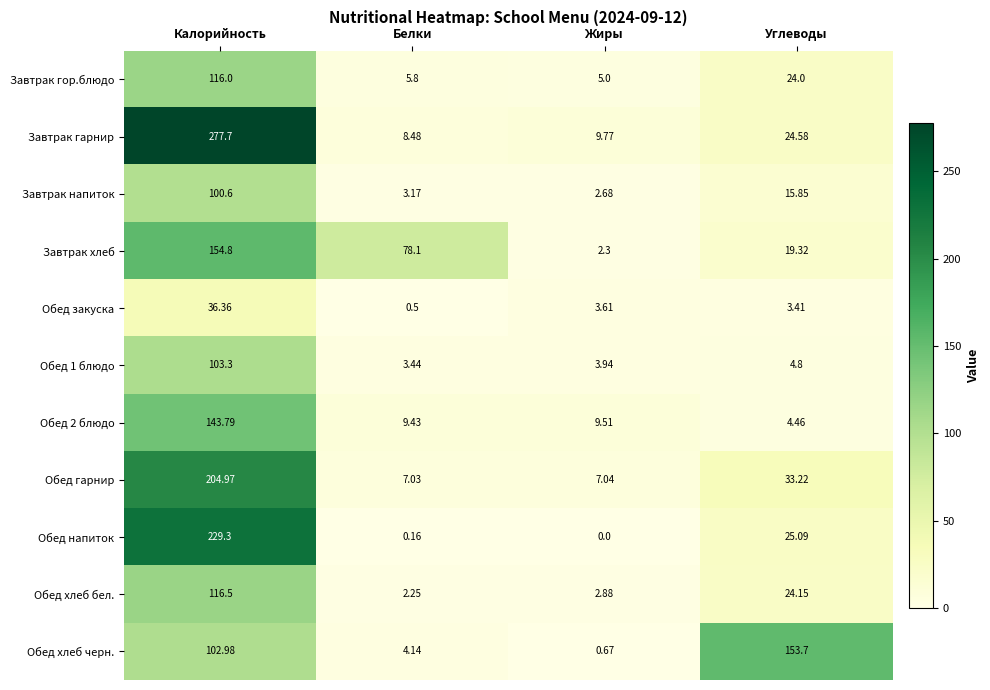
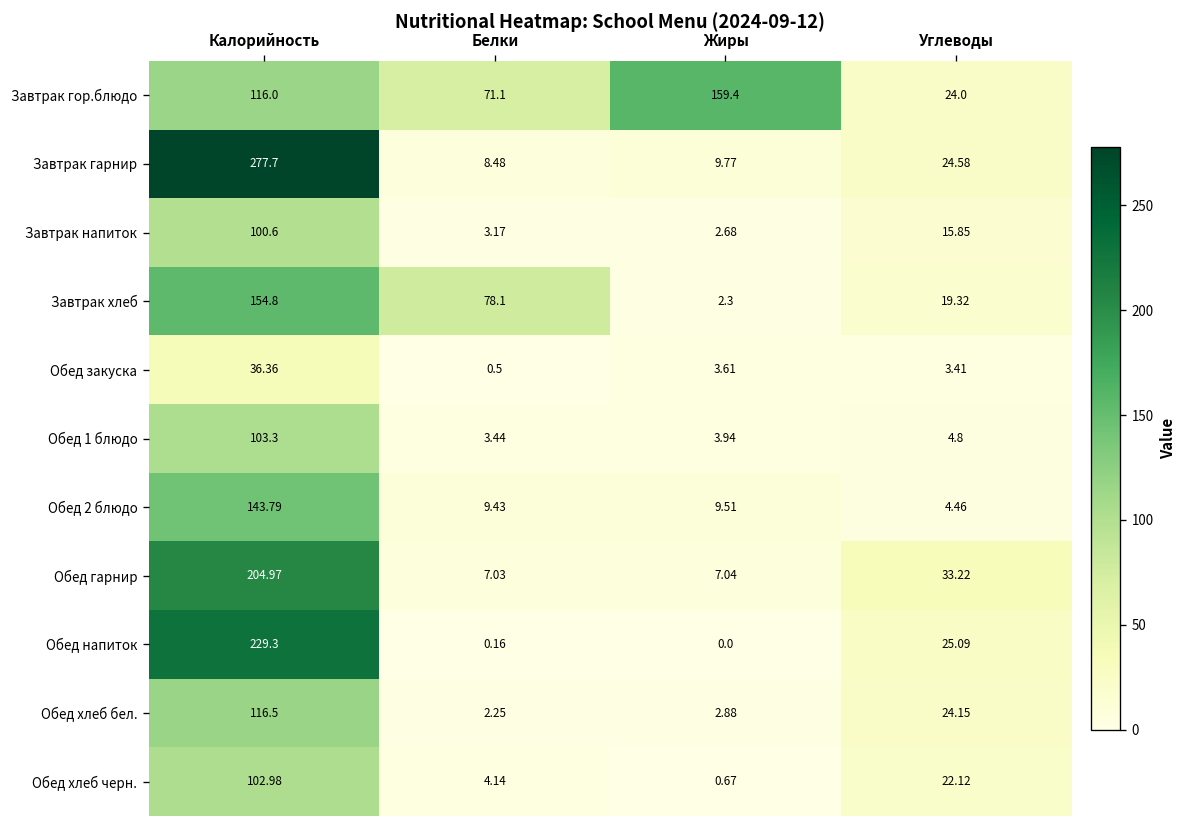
Завтрак гор.блюдо, Белки: 5.8 -> 71.1
Завтрак гор.блюдо, Жиры: 5.0 -> 159.4
Обед хлеб черн., Углеводы: 153.7 -> 22.12
